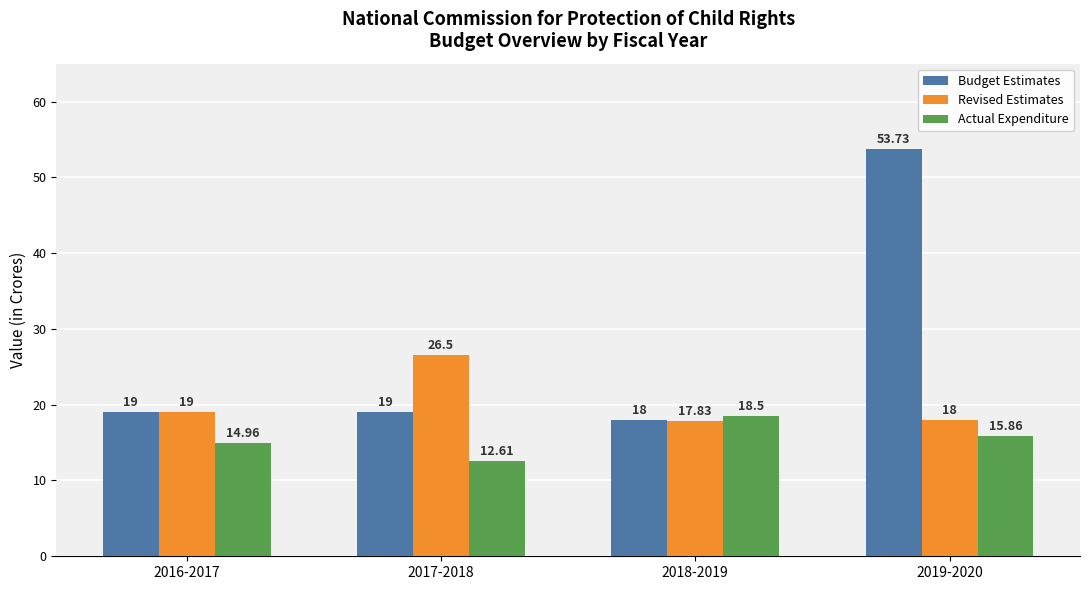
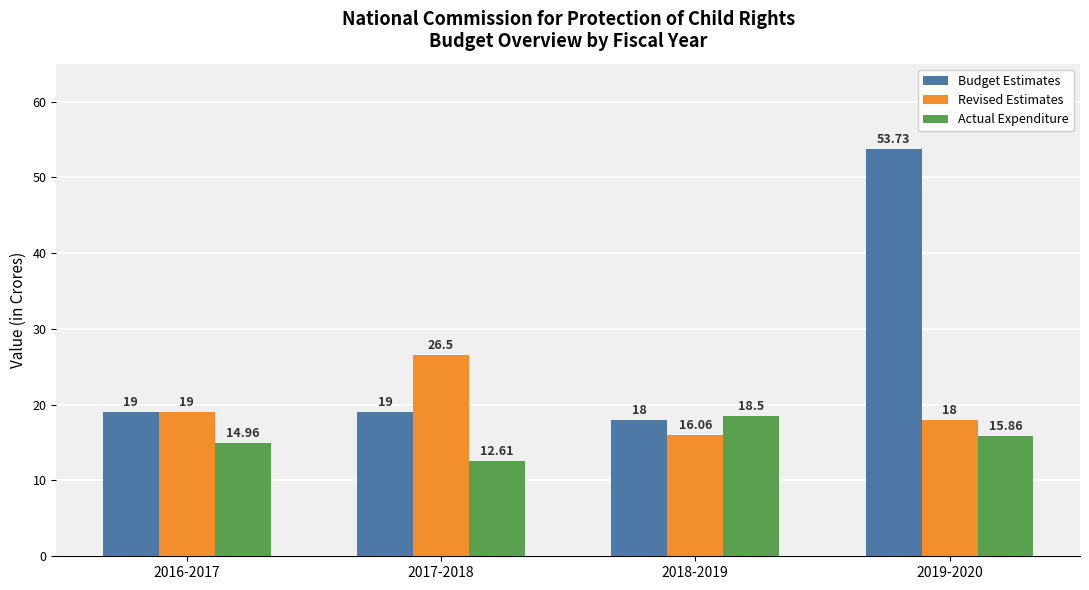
Revised Estimates, 2018-2019: 17.83 -> 16.06
